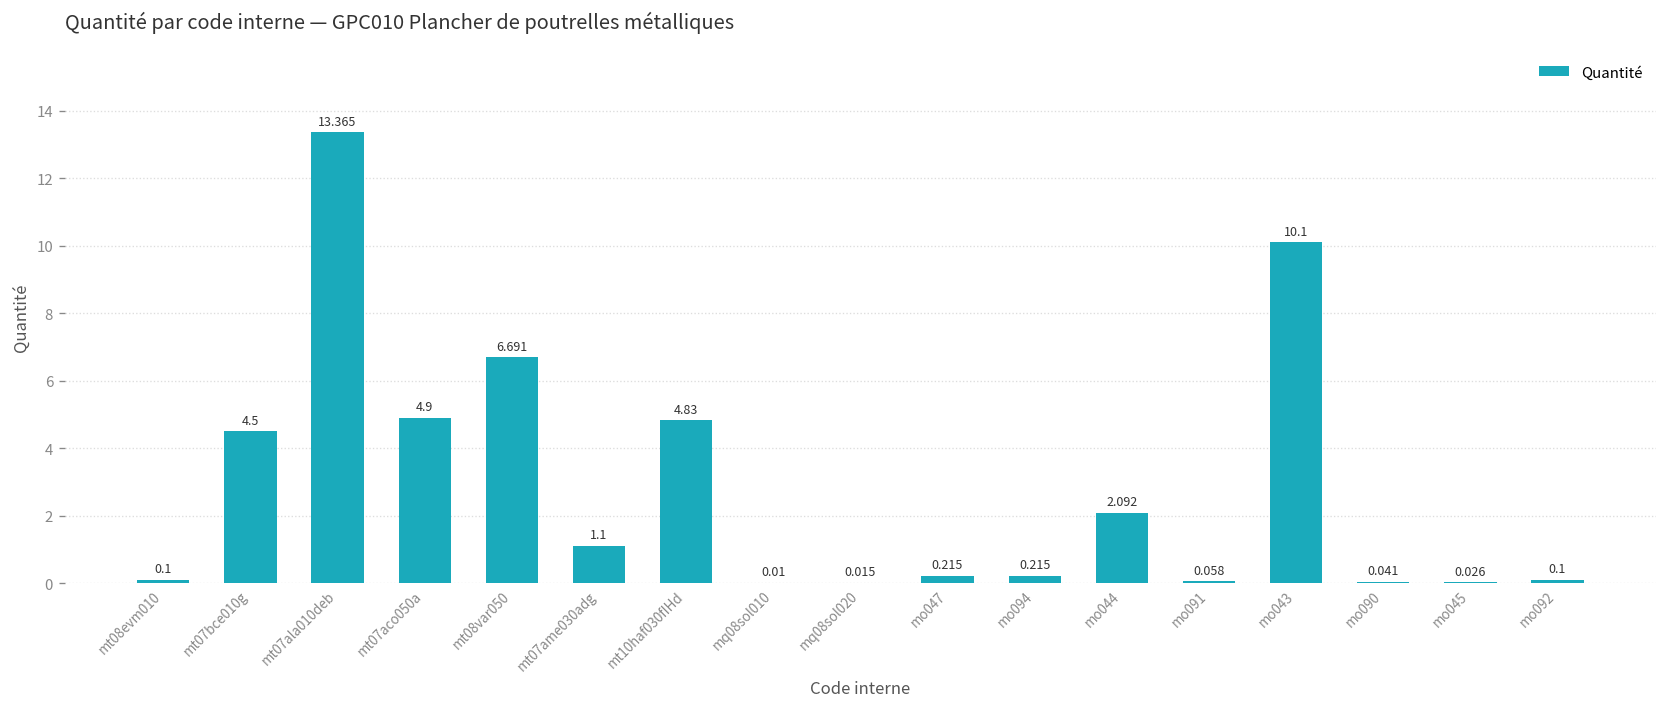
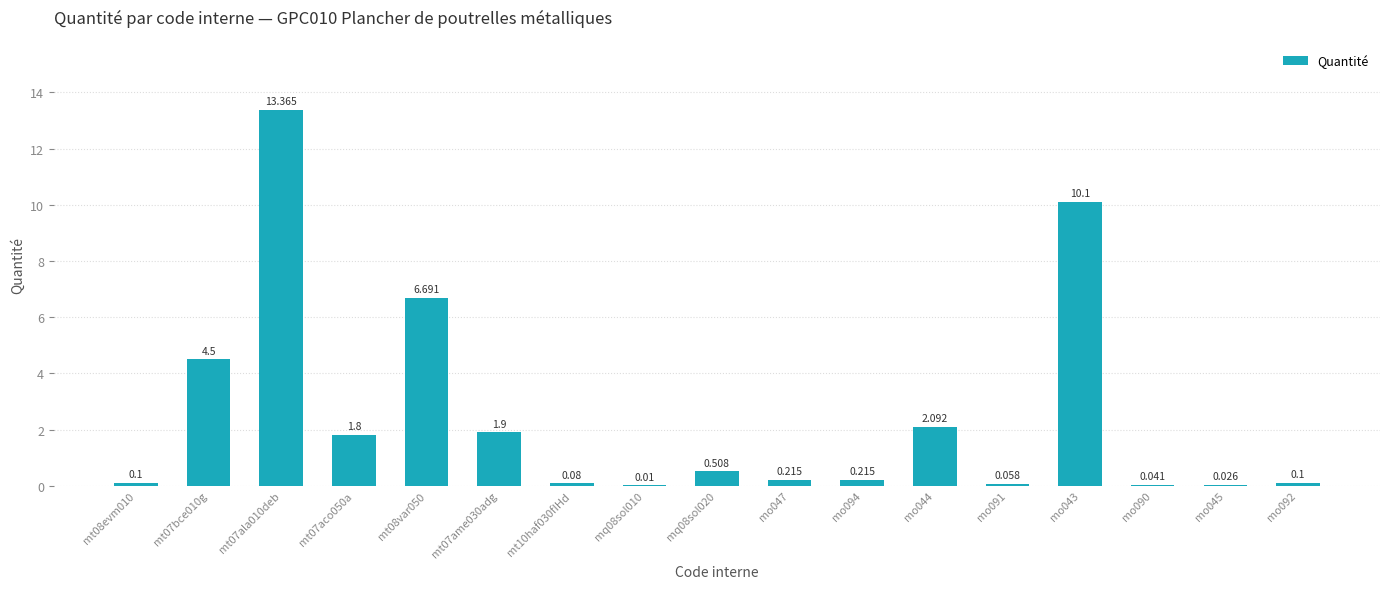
mt07aco050a: 4.9 -> 1.8
mt07ame030adg: 1.1 -> 1.9
mt10haf030fIHd: 4.83 -> 0.08
mq08sol020: 0.015 -> 0.508
